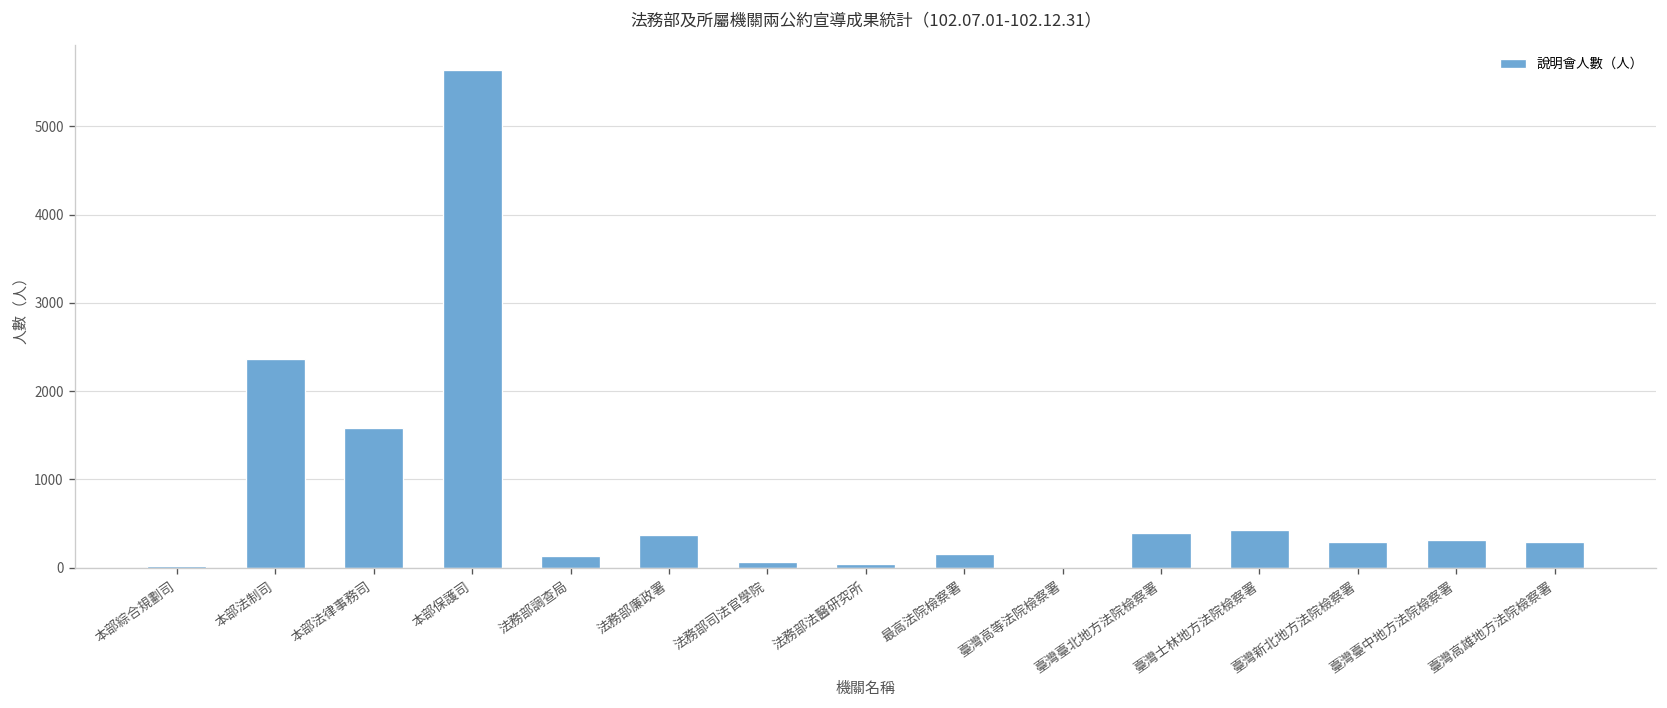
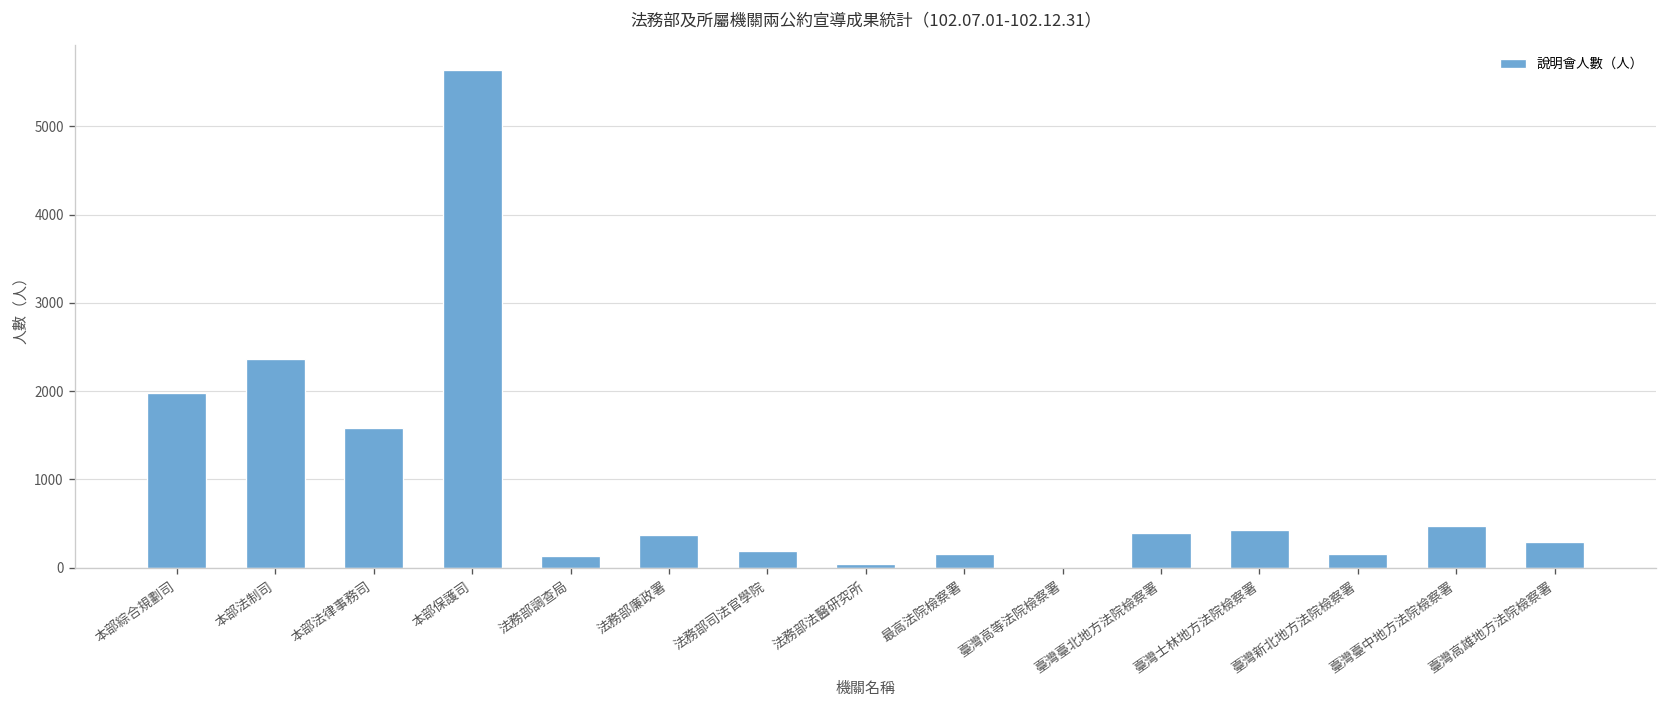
本部綜合規劃司: 0 -> 2000
法務部司法官學院: 100 -> 200
臺灣新北地方法院檢察署: 300 -> 200
臺灣臺中地方法院檢察署: 300 -> 500
